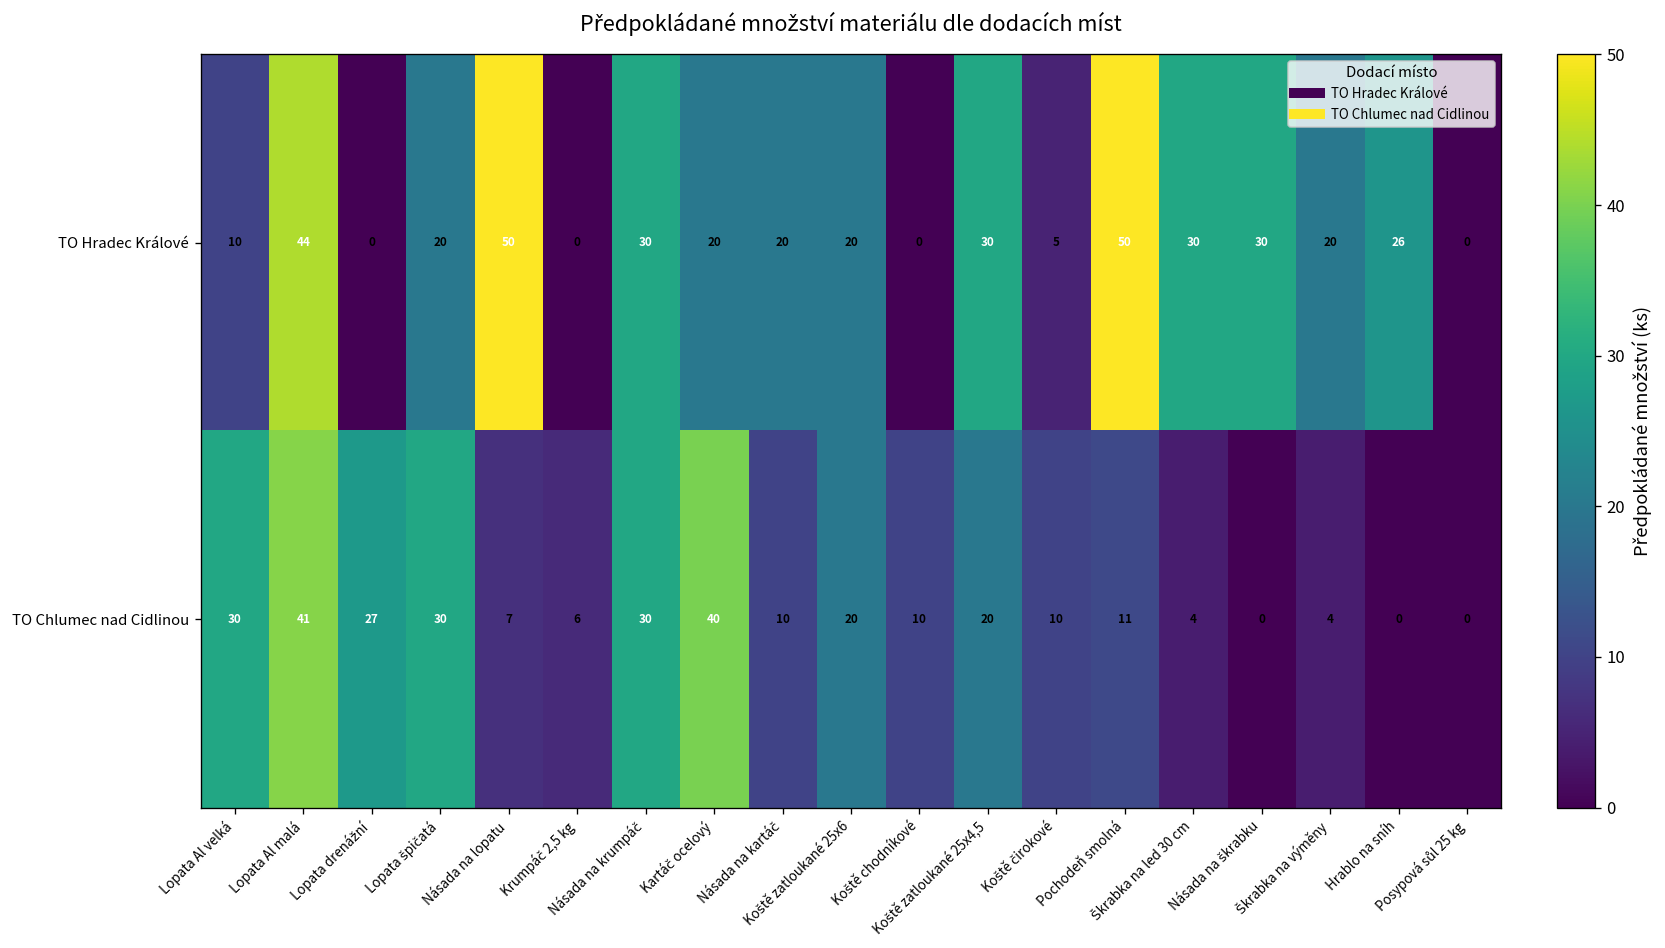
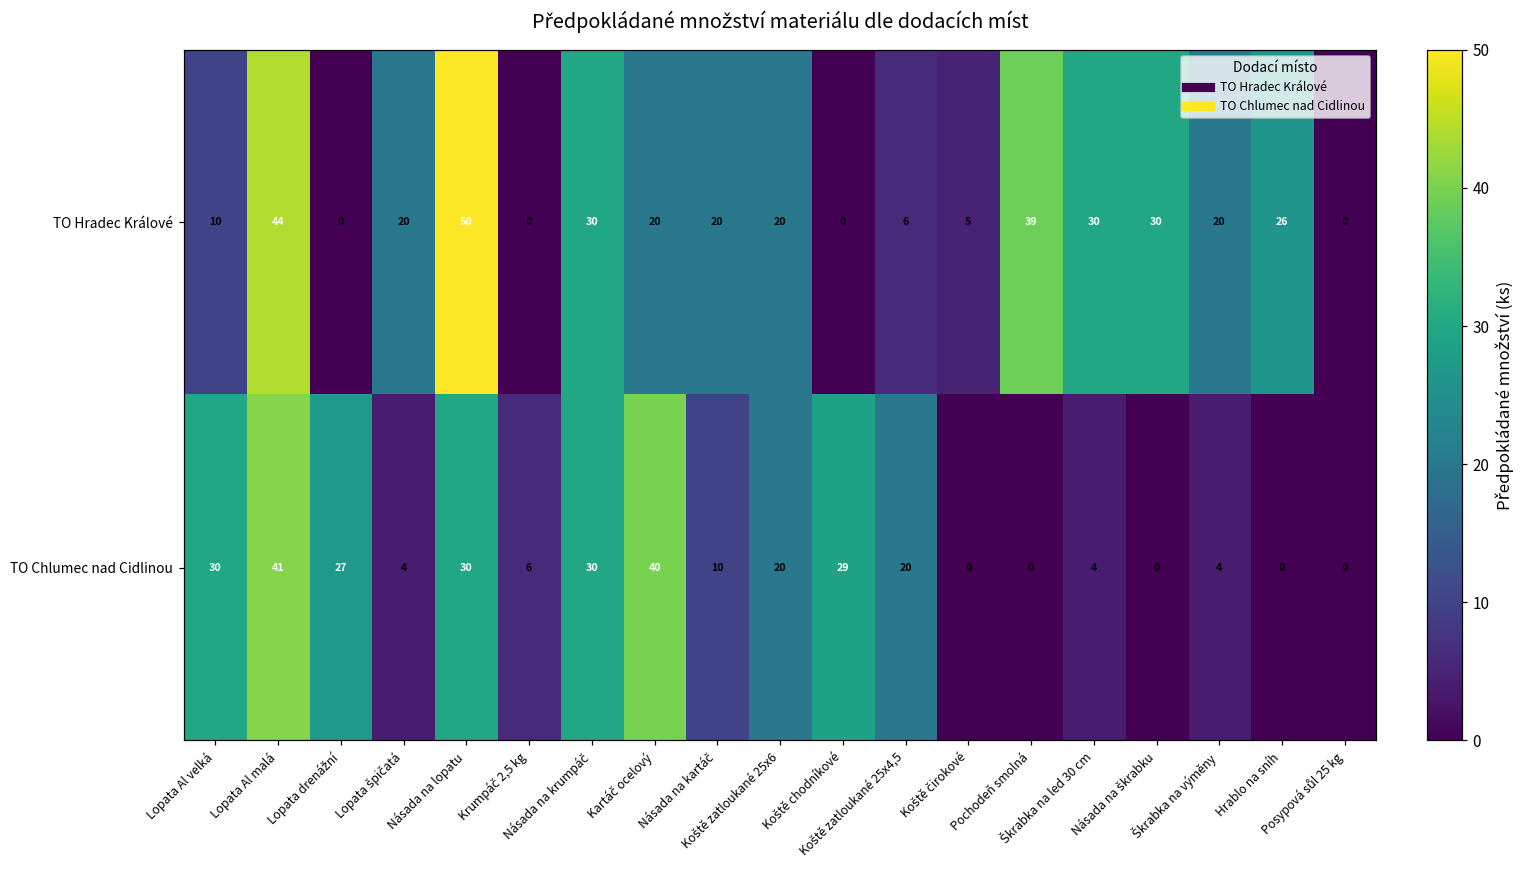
TO Hradec Králové, Koště zatloukané 25x4,5: 30 -> 6
TO Hradec Králové, Pochodeň smolná: 50 -> 39
TO Chlumec nad Cidlinou, Lopata špičatá: 30 -> 4
TO Chlumec nad Cidlinou, Násada na lopatu: 7 -> 30
TO Chlumec nad Cidlinou, Koště chodníkové: 10 -> 29
TO Chlumec nad Cidlinou, Koště čirokové: 10 -> 0
TO Chlumec nad Cidlinou, Pochodeň smolná: 11 -> 0
